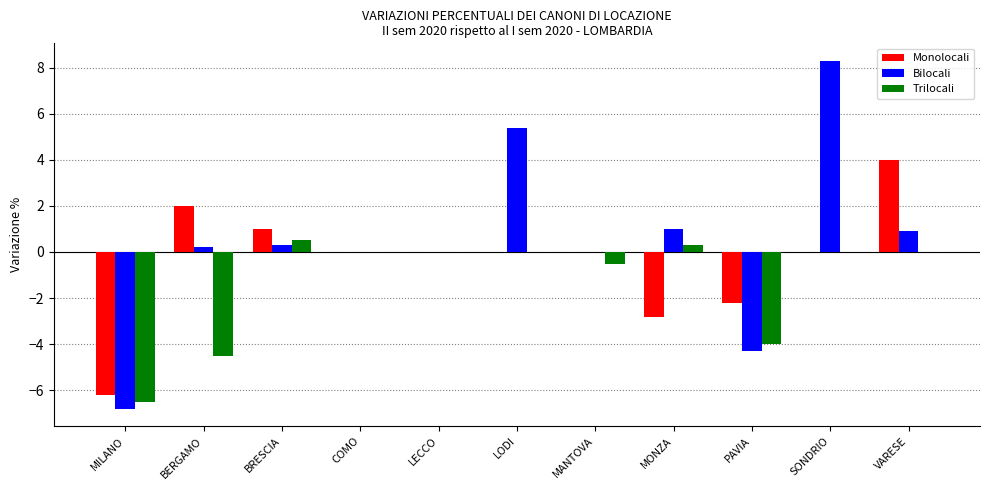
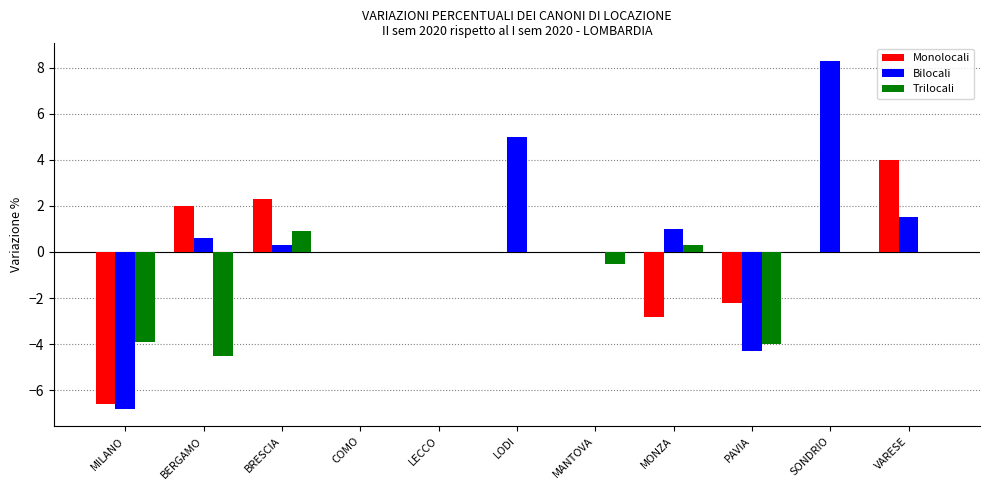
Monolocali, MILANO: -6.2 -> -6.6
Trilocali, MILANO: -6.5 -> -3.9
Bilocali, BERGAMO: 0.2 -> 0.6
Monolocali, BRESCIA: 1.0 -> 2.3
Trilocali, BRESCIA: 0.5 -> 0.9
Bilocali, LODI: 5.4 -> 5.0
Bilocali, VARESE: 0.9 -> 1.5
